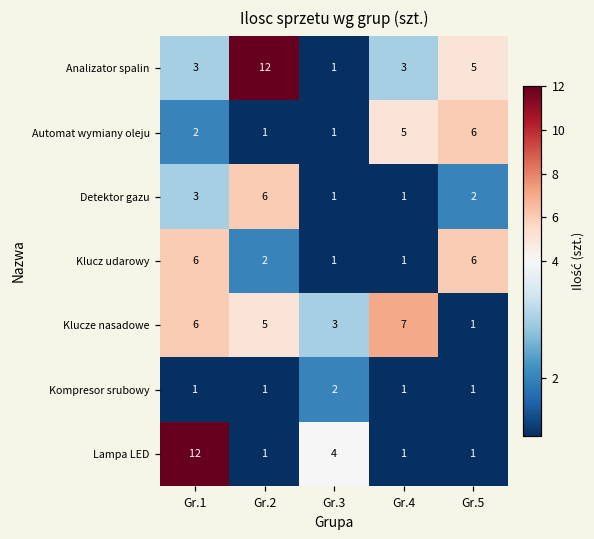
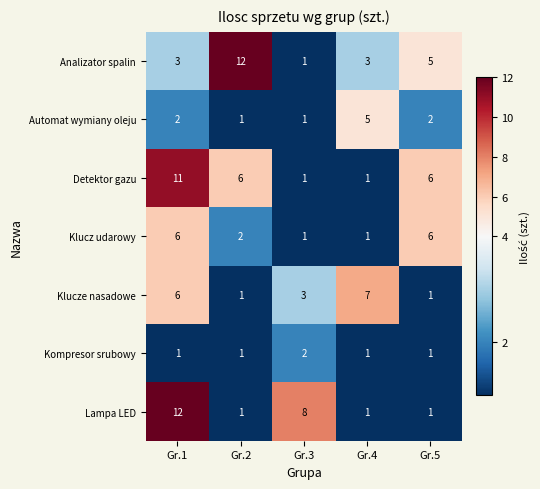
Automat wymiany oleju, Gr.5: 6 -> 2
Detektor gazu, Gr.1: 3 -> 11
Detektor gazu, Gr.5: 2 -> 6
Klucze nasadowe, Gr.2: 5 -> 1
Lampa LED, Gr.3: 4 -> 8
